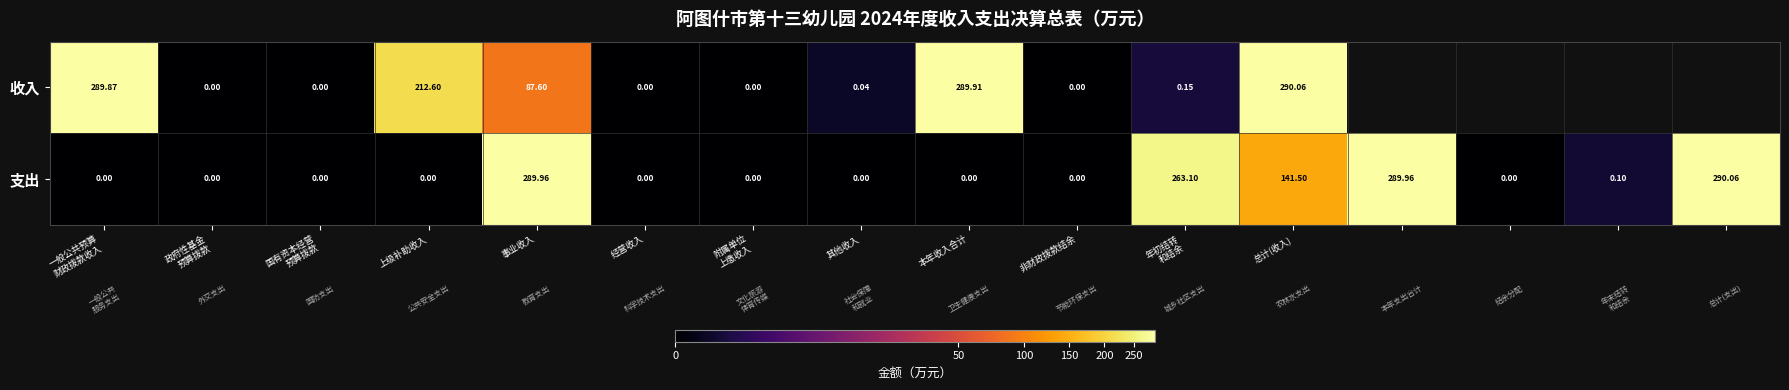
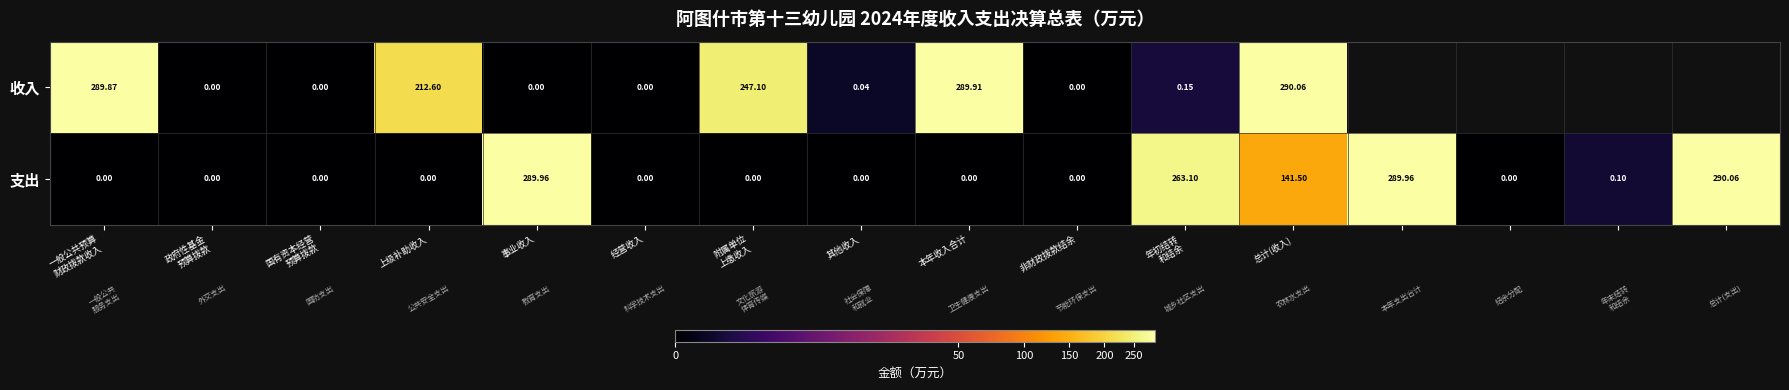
收入, 事业收入: 87.60 -> 0.00
收入, 附属单位 上缴收入: 0.00 -> 247.10
